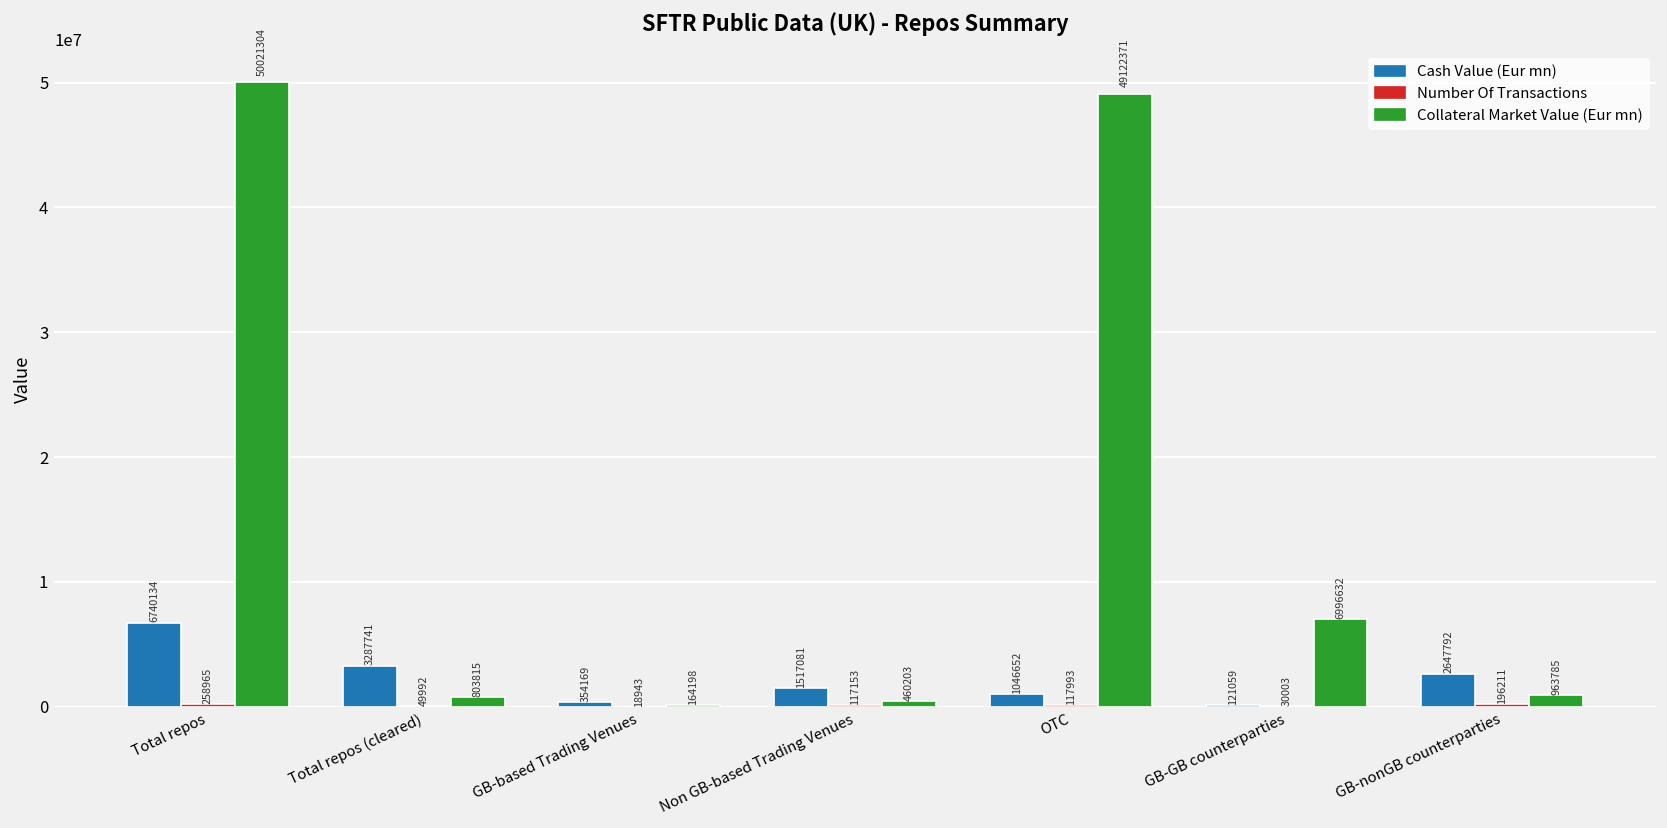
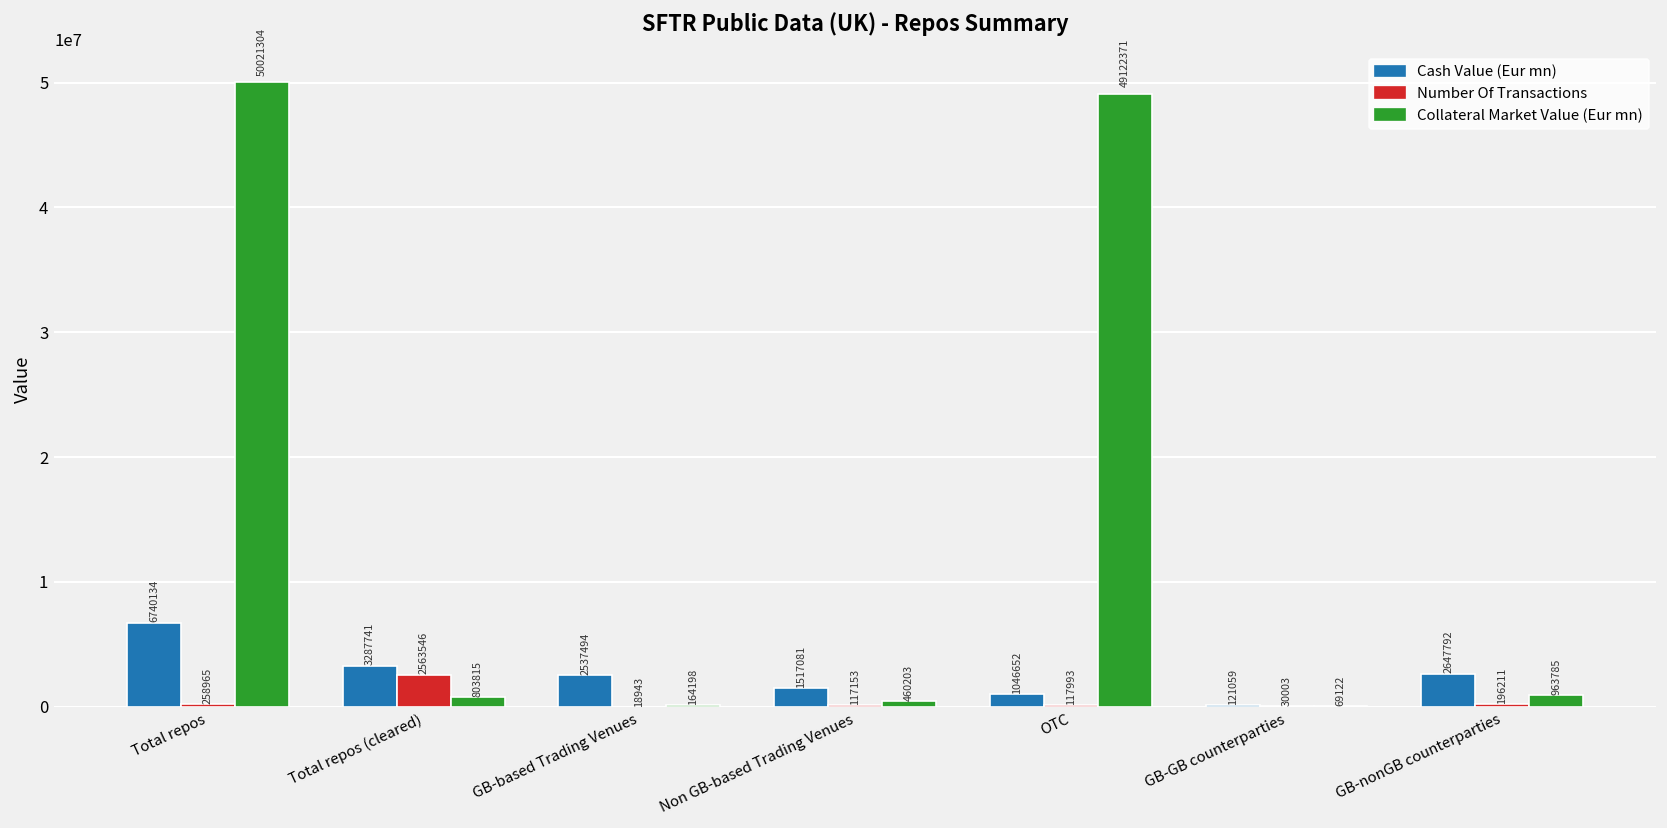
Number Of Transactions, Total repos (cleared): 49992 -> 2563546
Cash Value (Eur mn), GB-based Trading Venues: 354169 -> 2537494
Collateral Market Value (Eur mn), GB-GB counterparties: 6996632 -> 69122
